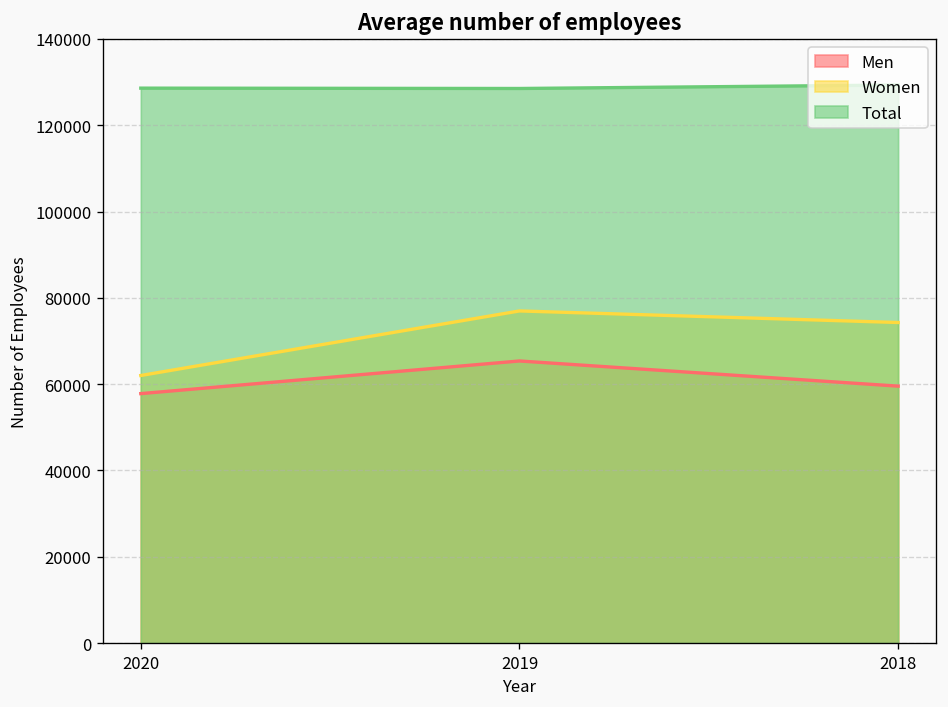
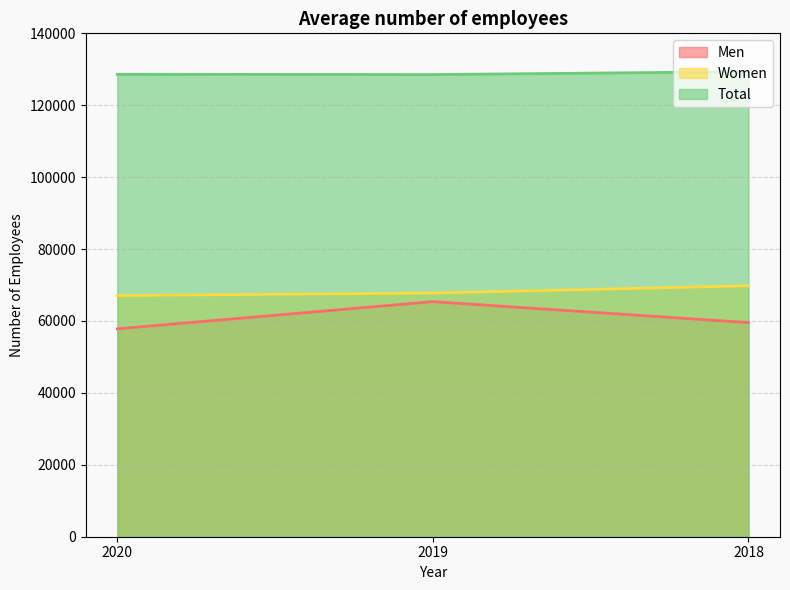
Women, 2020: 62000 -> 67000
Women, 2019: 77000 -> 68000
Women, 2018: 74000 -> 70000
